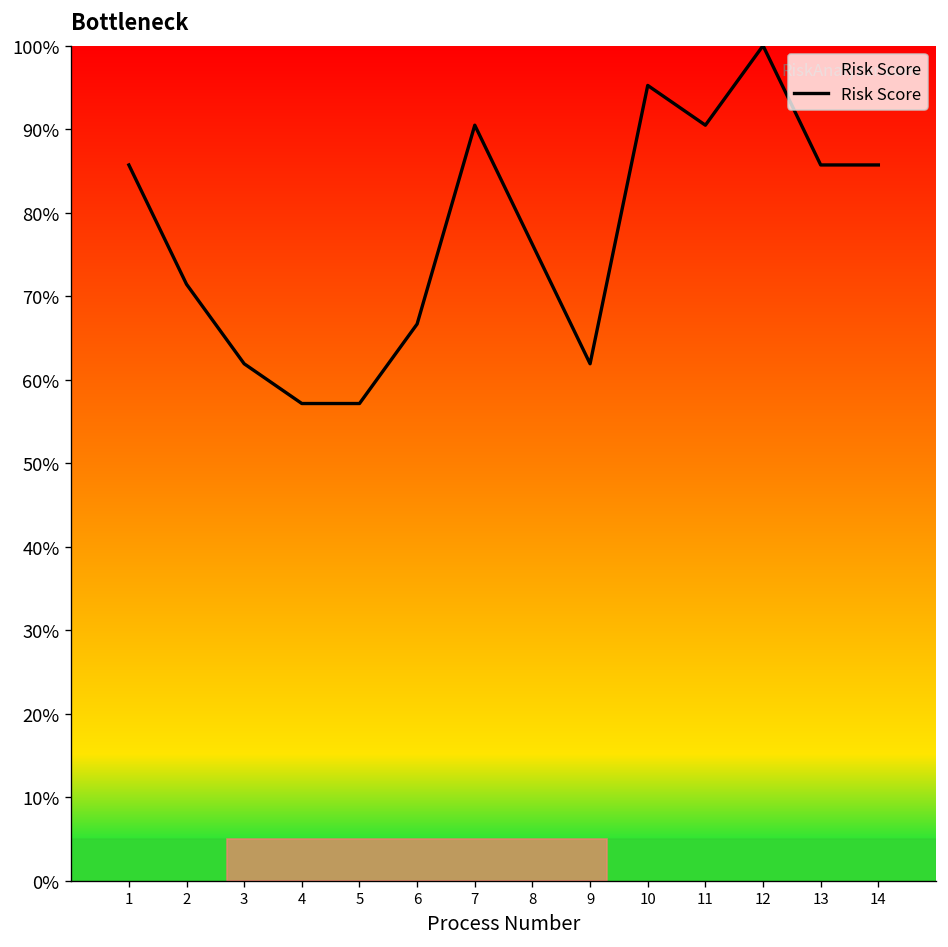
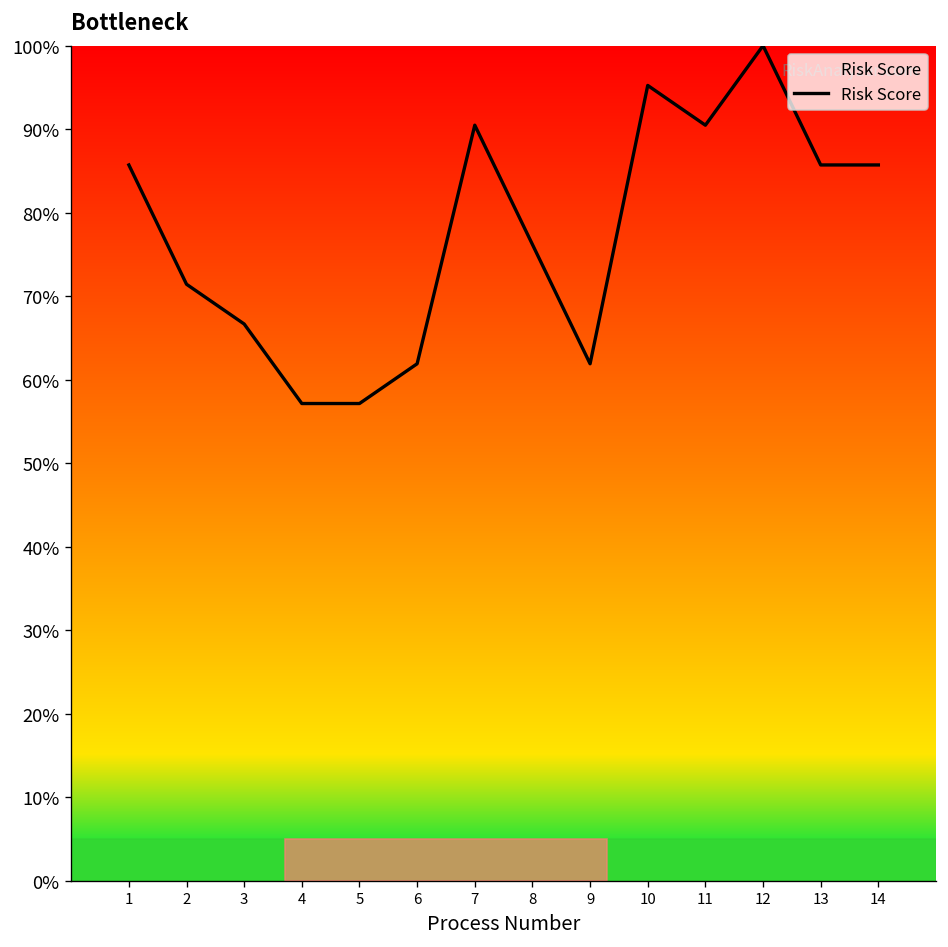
3: 62% -> 67%
6: 67% -> 62%
